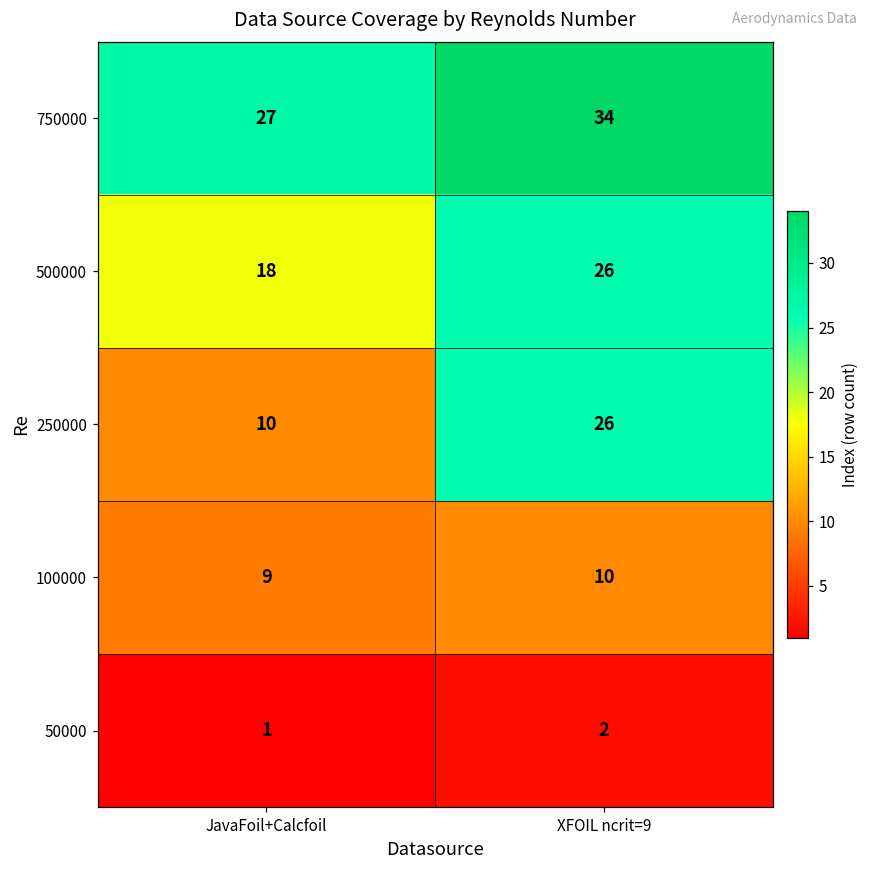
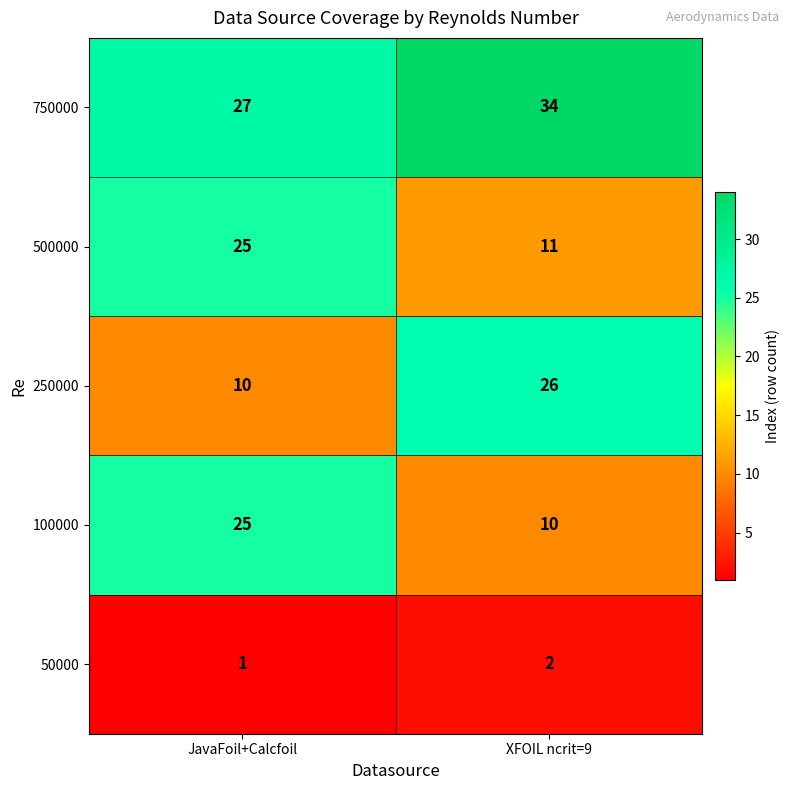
500000, JavaFoil+Calcfoil: 18 -> 25
500000, XFOIL ncrit=9: 26 -> 11
100000, JavaFoil+Calcfoil: 9 -> 25
